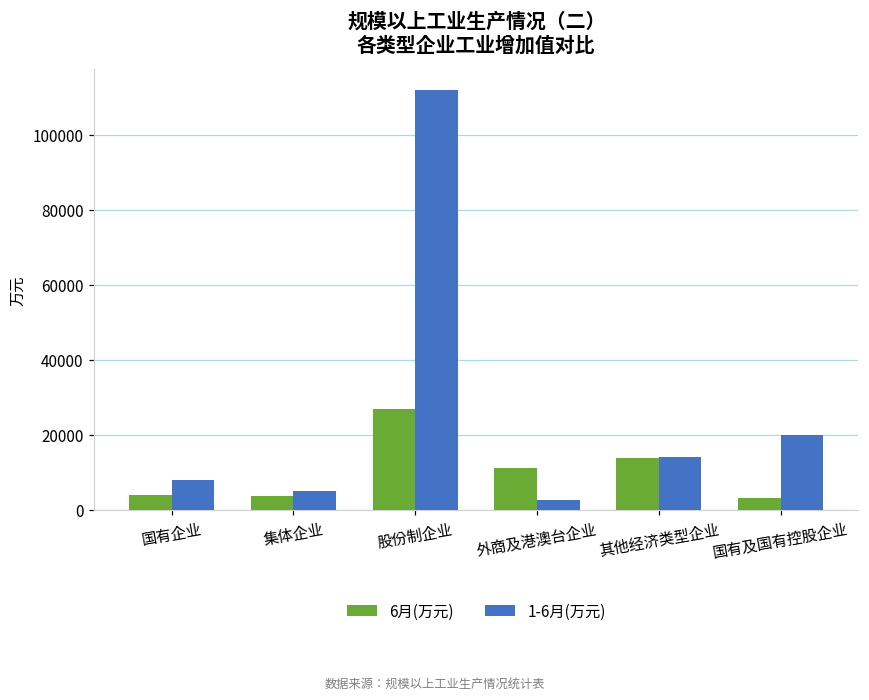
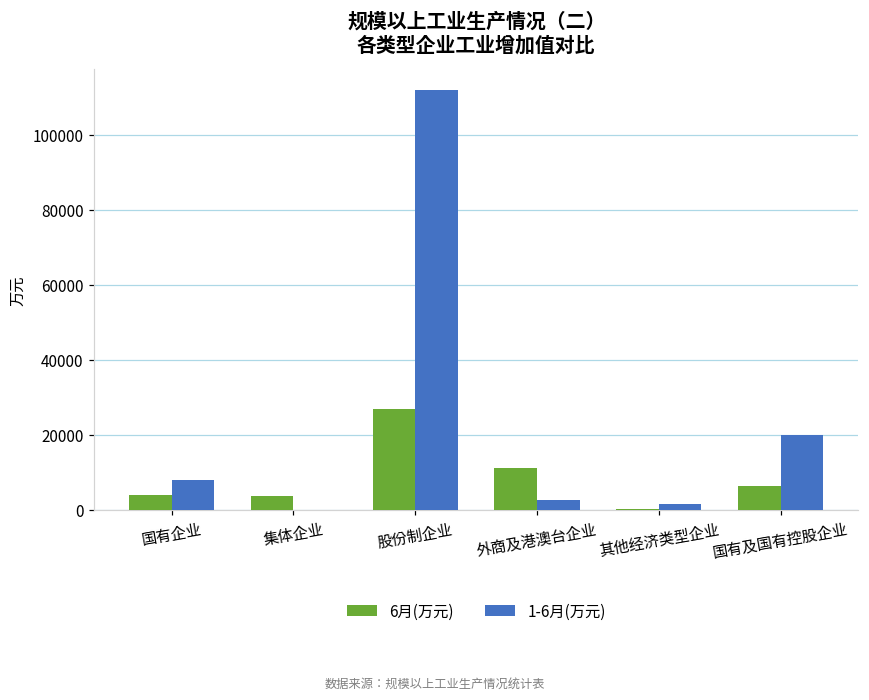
1-6月(万元), 集体企业: 5000 -> 0
6月(万元), 其他经济类型企业: 14000 -> 0
1-6月(万元), 其他经济类型企业: 14000 -> 2000
6月(万元), 国有及国有控股企业: 3000 -> 6000
